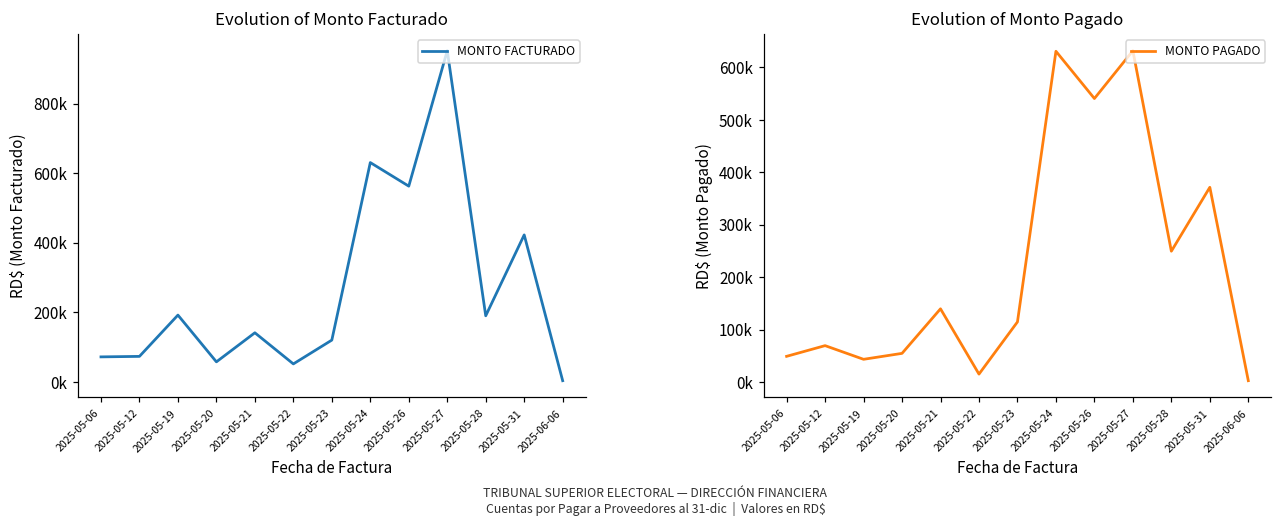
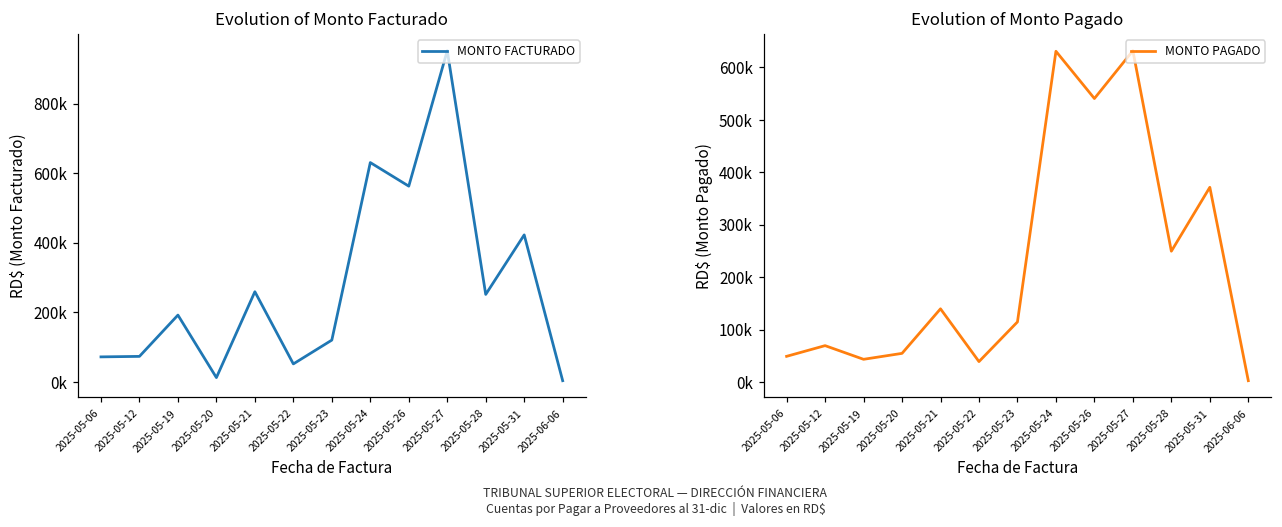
Evolution of Monto Facturado, 2025-05-20: 60000 -> 10000
Evolution of Monto Facturado, 2025-05-21: 140000 -> 260000
Evolution of Monto Facturado, 2025-05-28: 190000 -> 250000
Evolution of Monto Pagado, 2025-05-22: 20000 -> 40000
